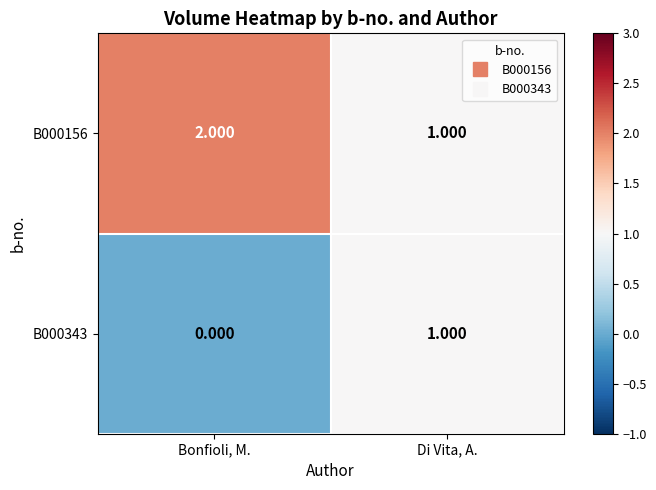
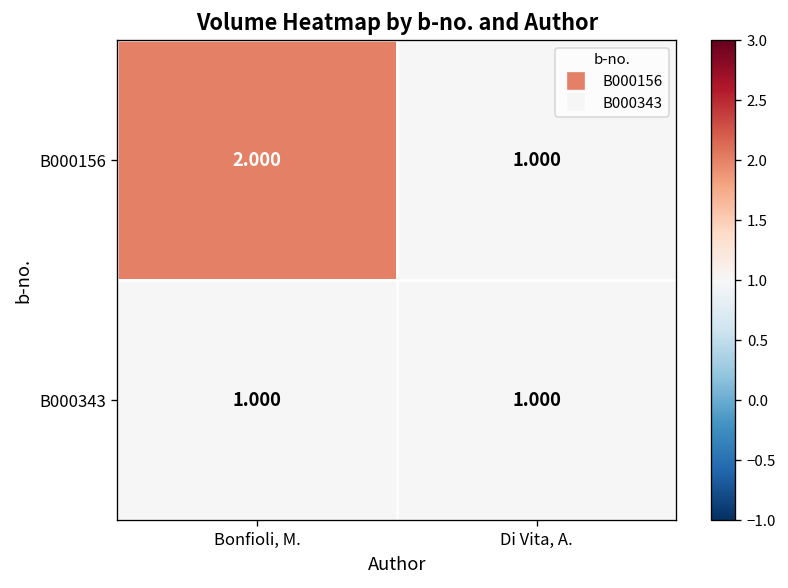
B000343, Bonfioli, M.: 0.000 -> 1.000
